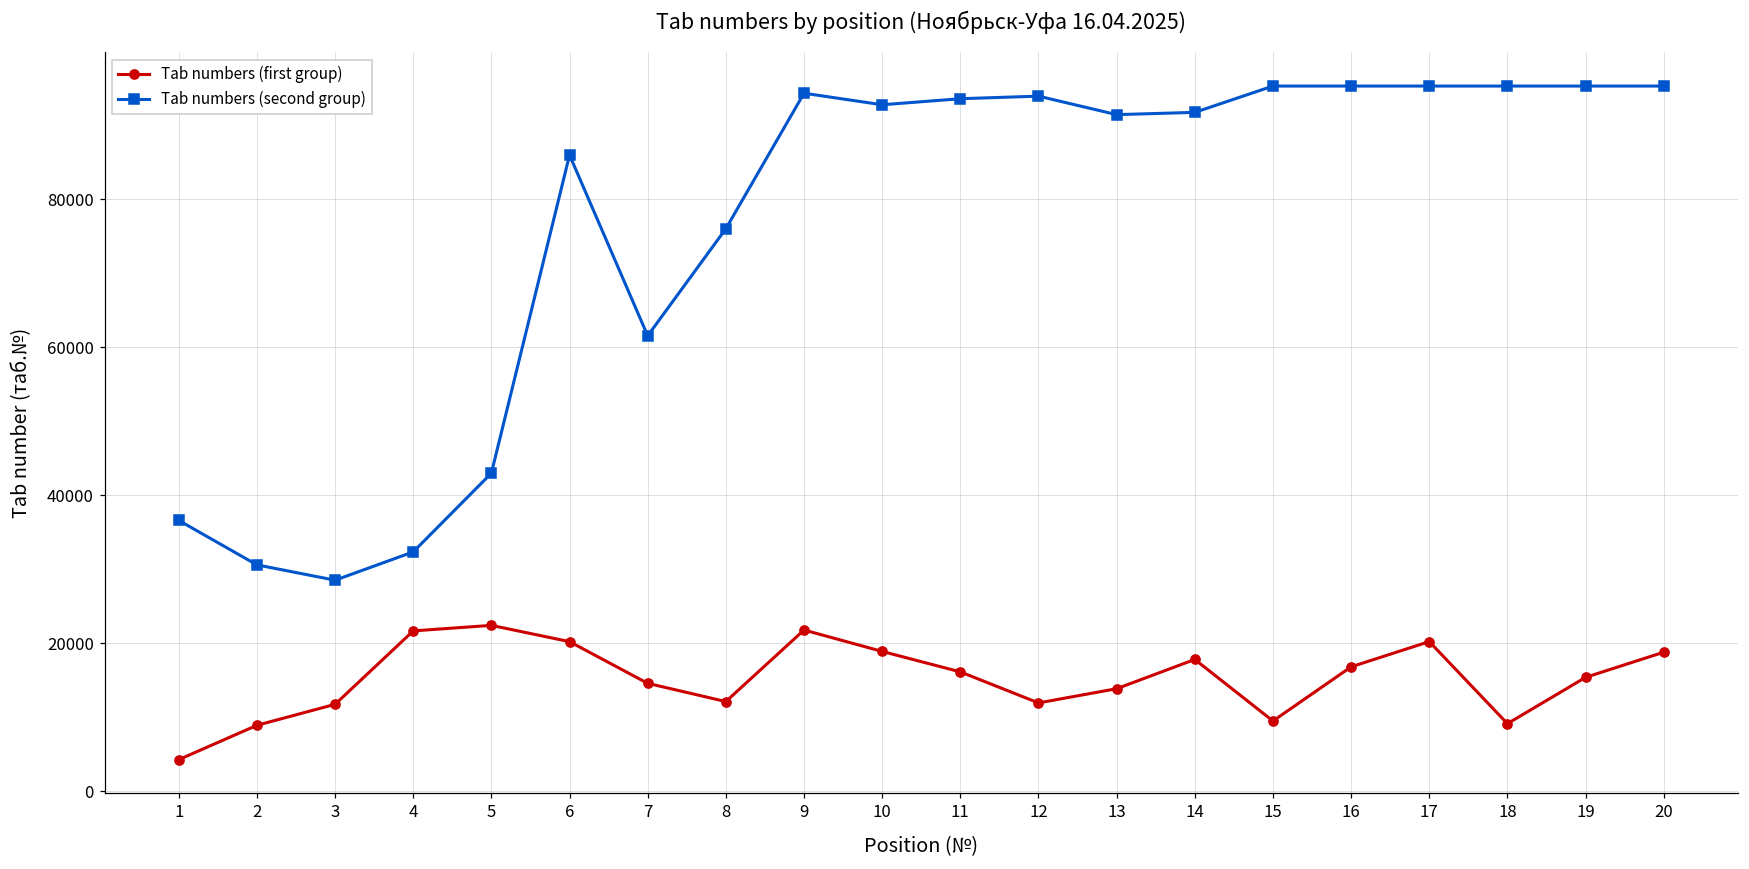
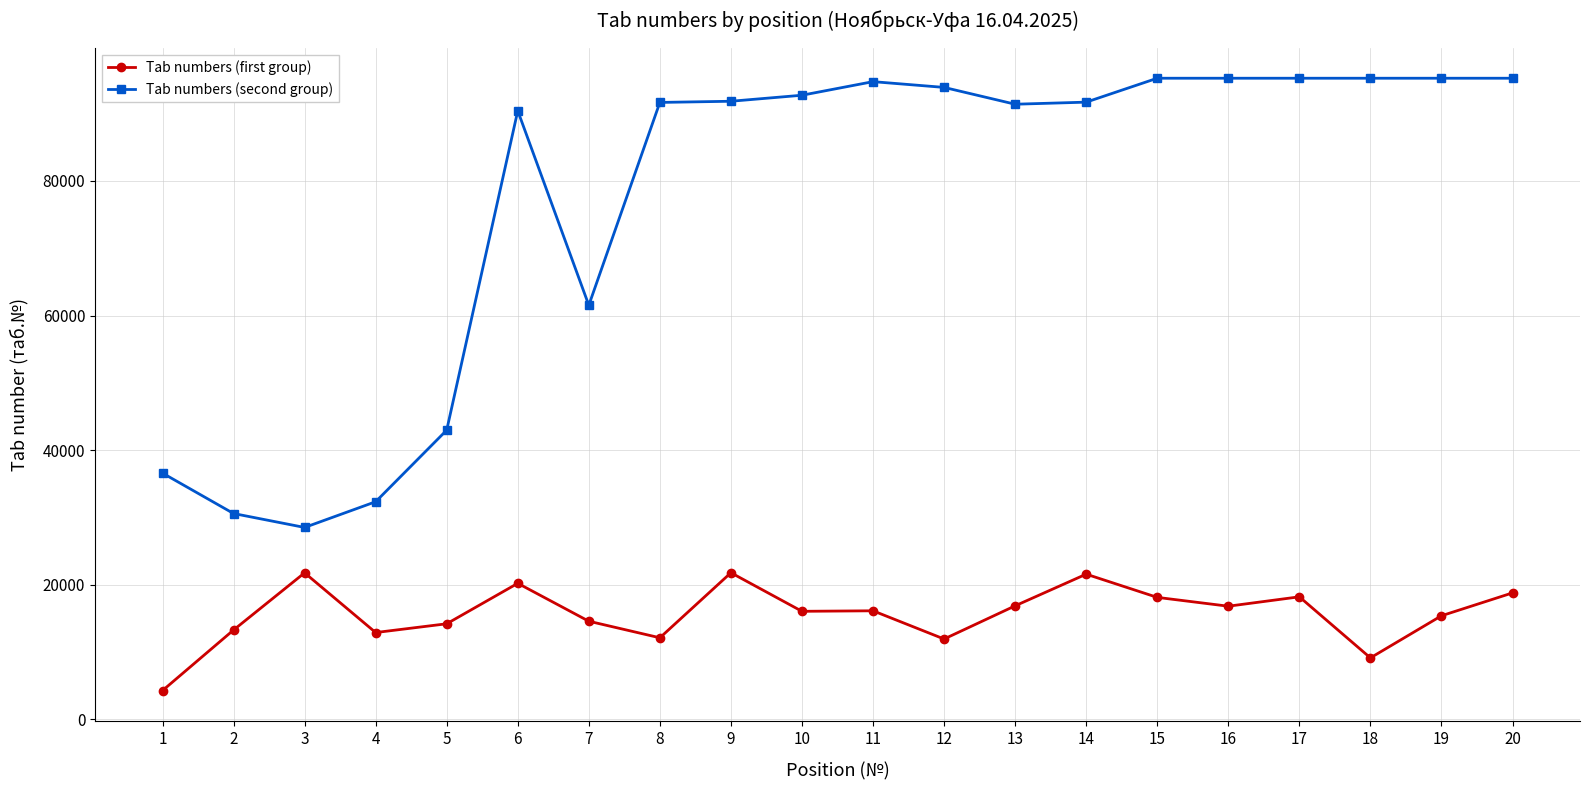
Tab numbers (first group), 2: 9000 -> 13000
Tab numbers (first group), 3: 12000 -> 22000
Tab numbers (first group), 4: 22000 -> 13000
Tab numbers (first group), 5: 22000 -> 14000
Tab numbers (second group), 6: 86000 -> 90000
Tab numbers (second group), 8: 76000 -> 92000
Tab numbers (second group), 9: 94000 -> 92000
Tab numbers (first group), 10: 19000 -> 16000
Tab numbers (second group), 11: 94000 -> 95000
Tab numbers (first group), 13: 14000 -> 17000
Tab numbers (first group), 14: 18000 -> 22000
Tab numbers (first group), 15: 9000 -> 18000
Tab numbers (first group), 17: 20000 -> 18000
